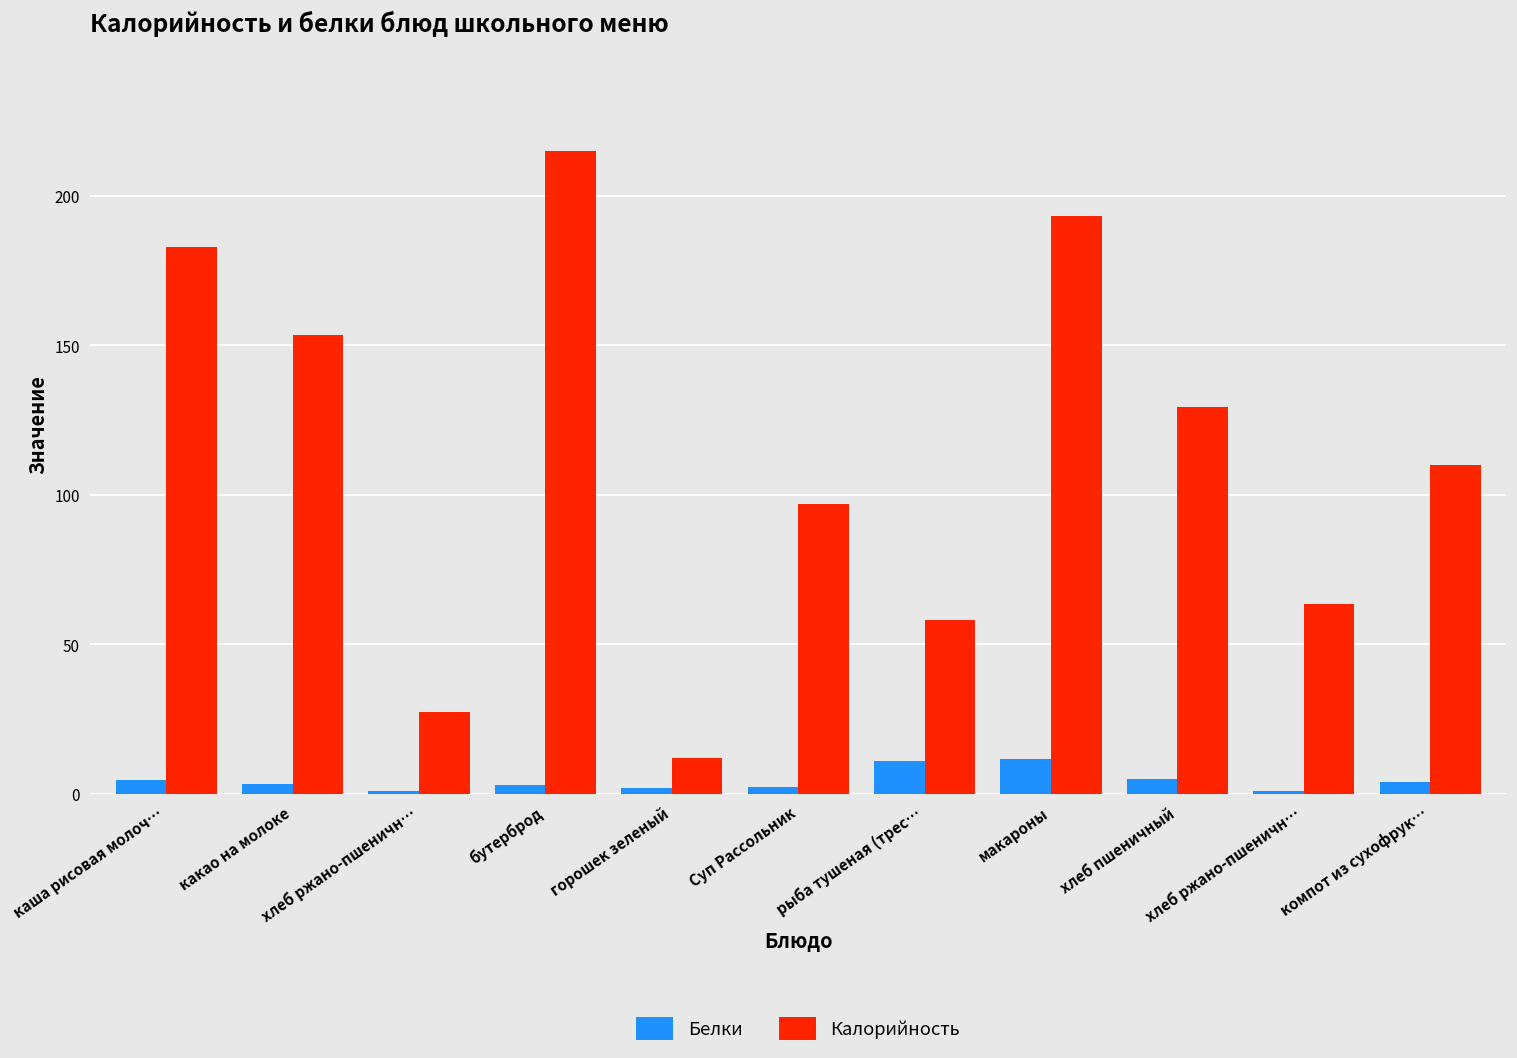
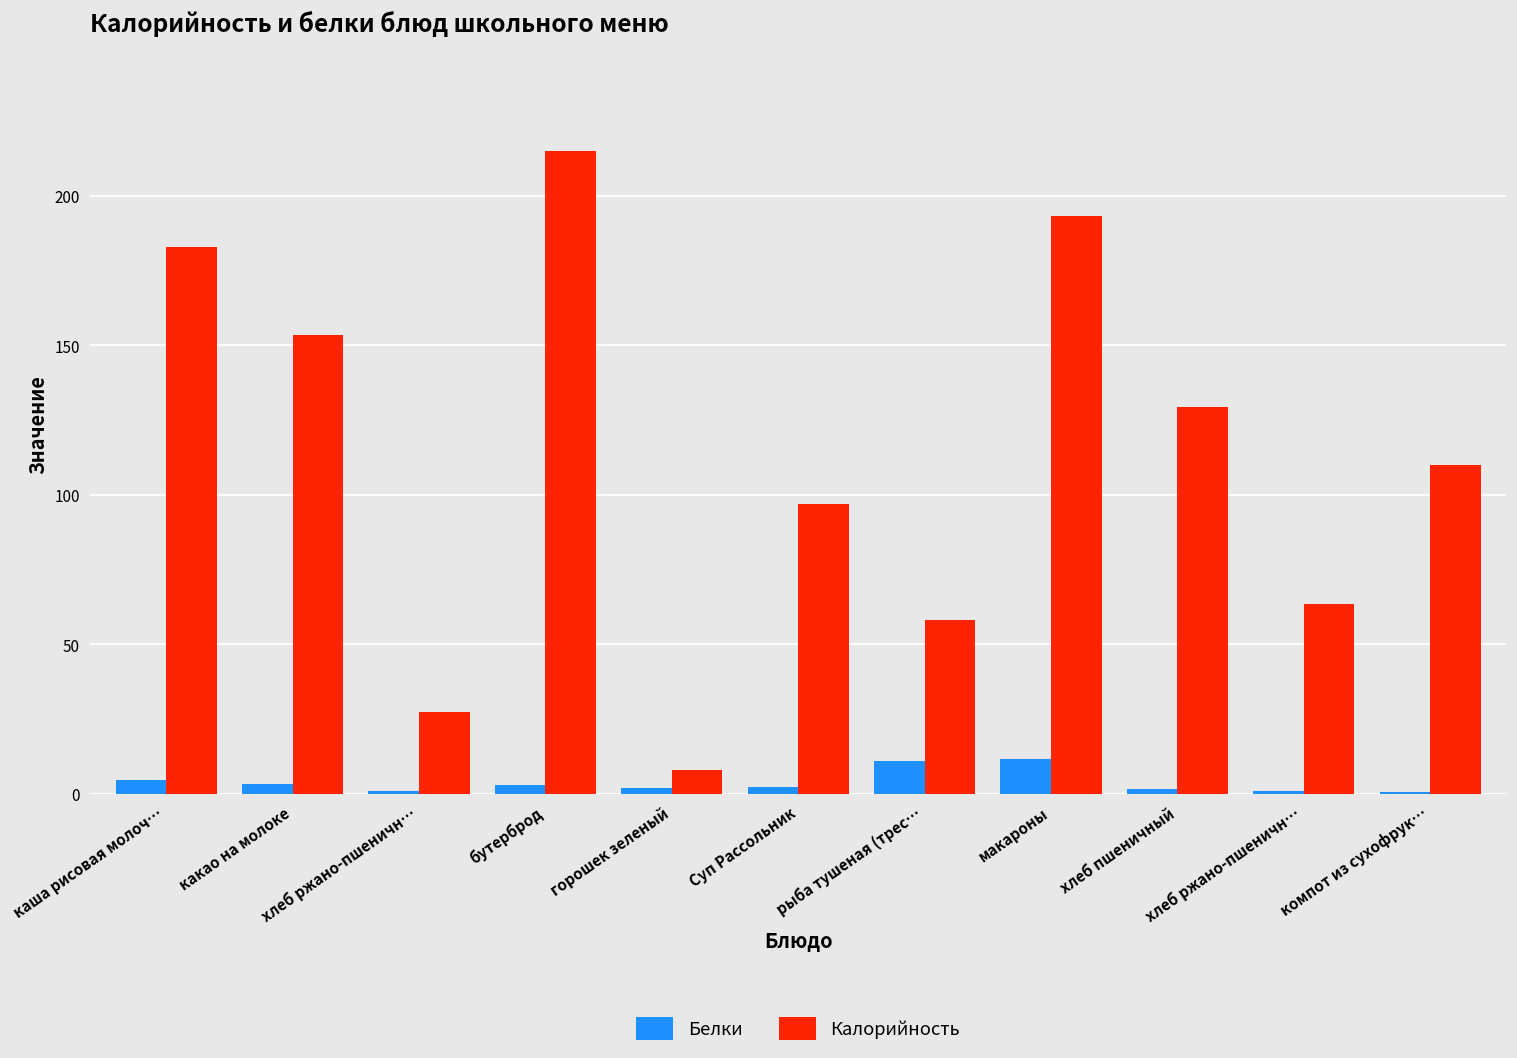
Калорийность, горошек зеленый: 12 -> 8
Белки, хлеб пшеничный: 5 -> 2
Белки, компот из сухофрук…: 4 -> 1
